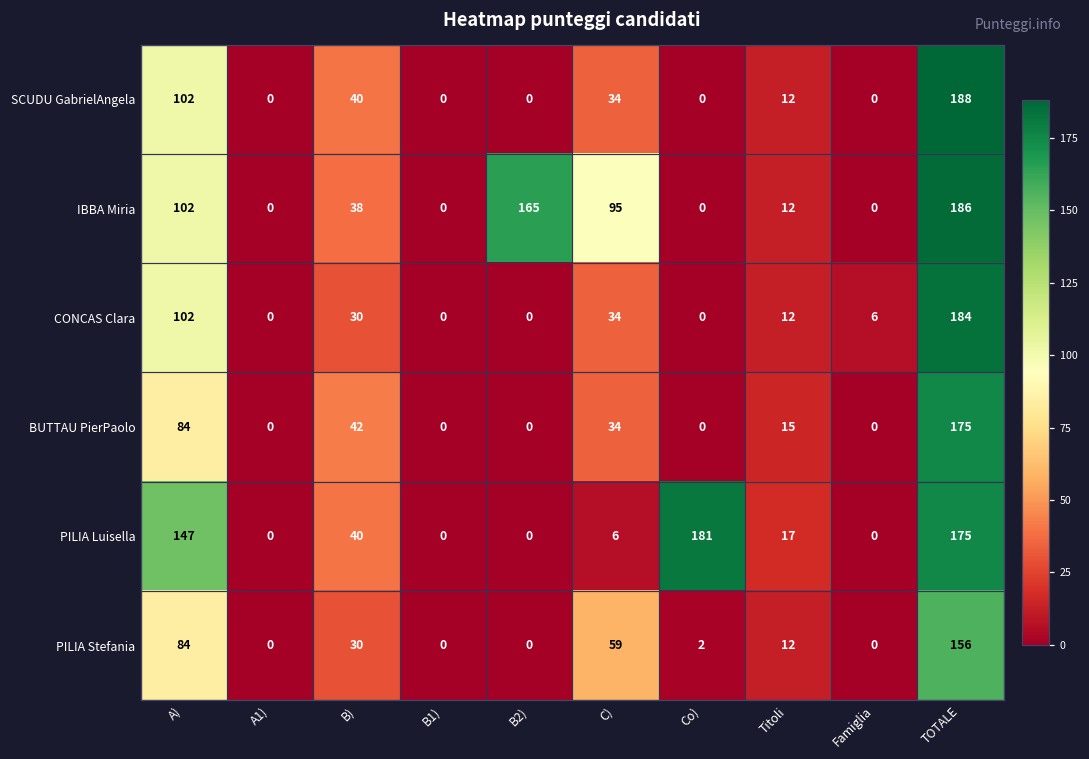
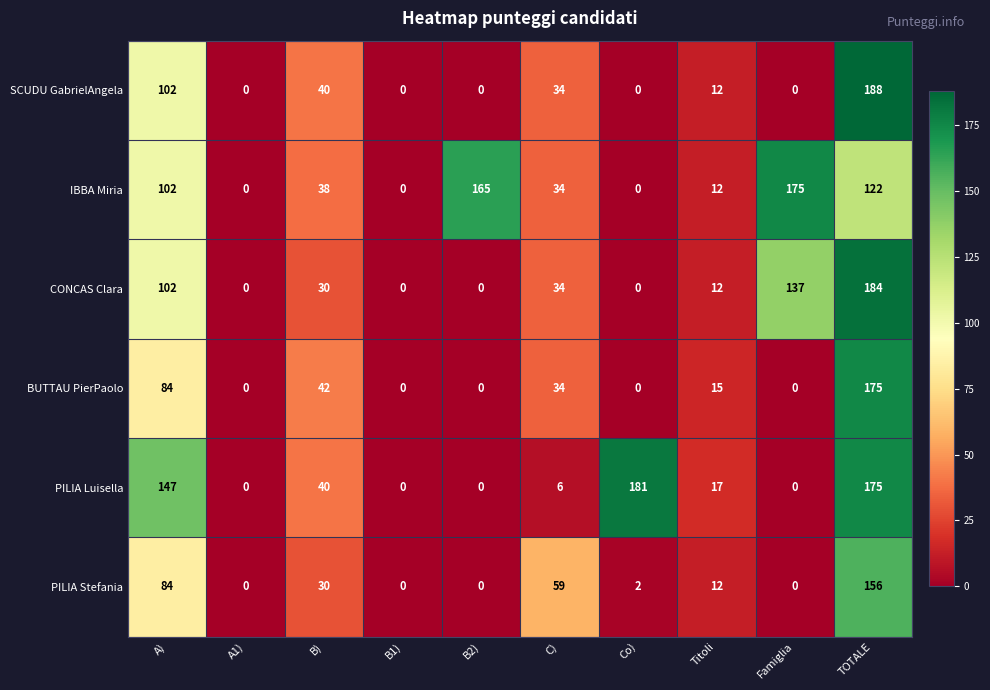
IBBA Miria, C): 95 -> 34
IBBA Miria, Famiglia: 0 -> 175
IBBA Miria, TOTALE: 186 -> 122
CONCAS Clara, Famiglia: 6 -> 137
